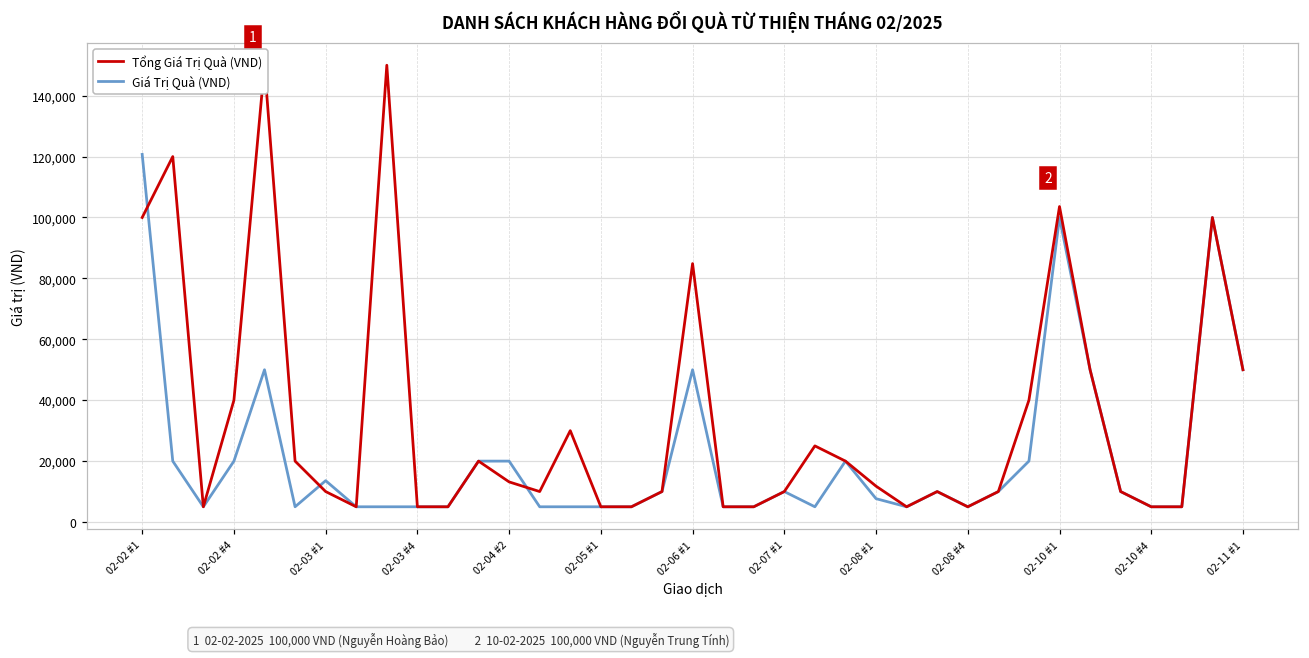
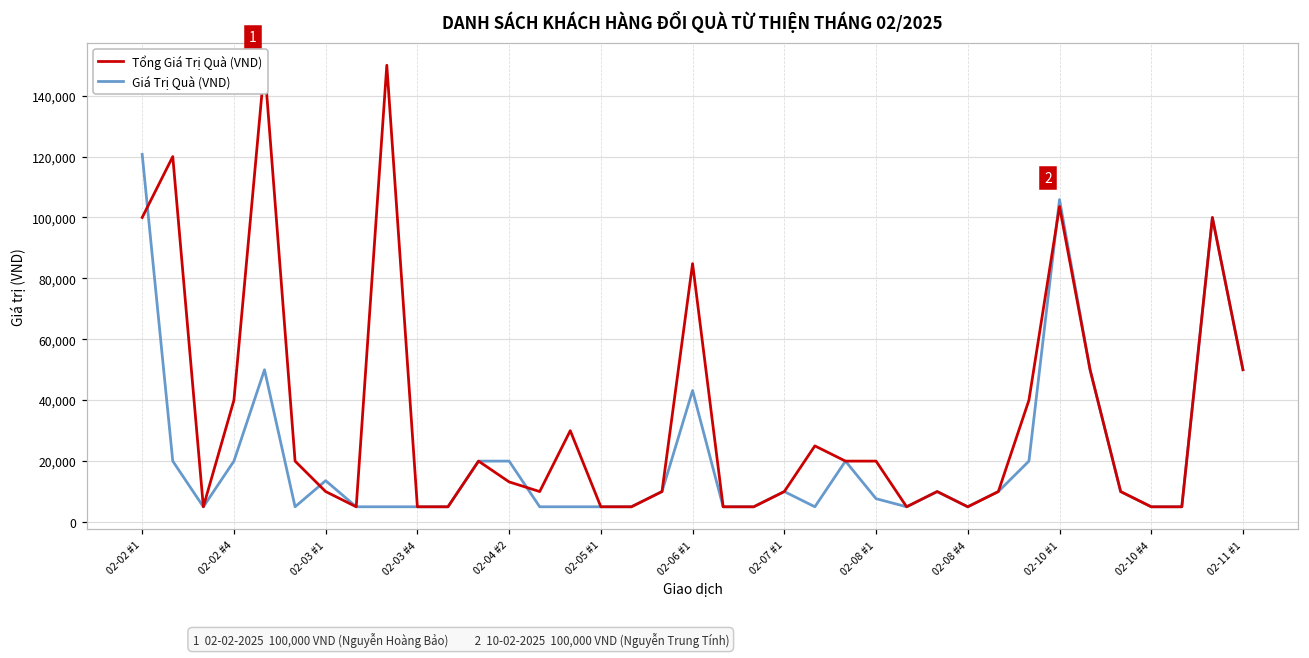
Giá Trị Quà (VND), 02-06 #1: 50,000 -> 43,000
Tổng Giá Trị Quà (VND), 02-08 #1: 12,000 -> 20,000
Giá Trị Quà (VND), 02-10 #1: 100,000 -> 106,000
